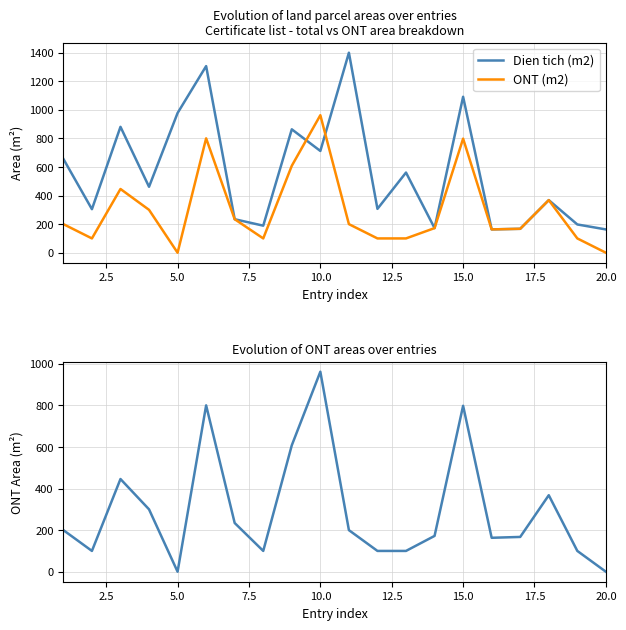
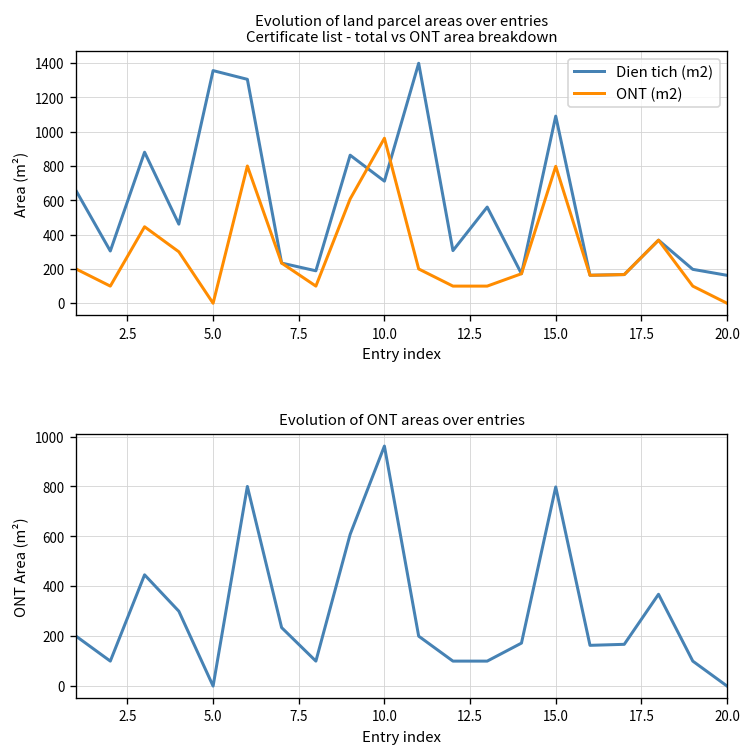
Evolution of land parcel areas over entries Certificate list - total vs ONT area breakdown, Dien tich (m2), 5.0: 980 -> 1360
